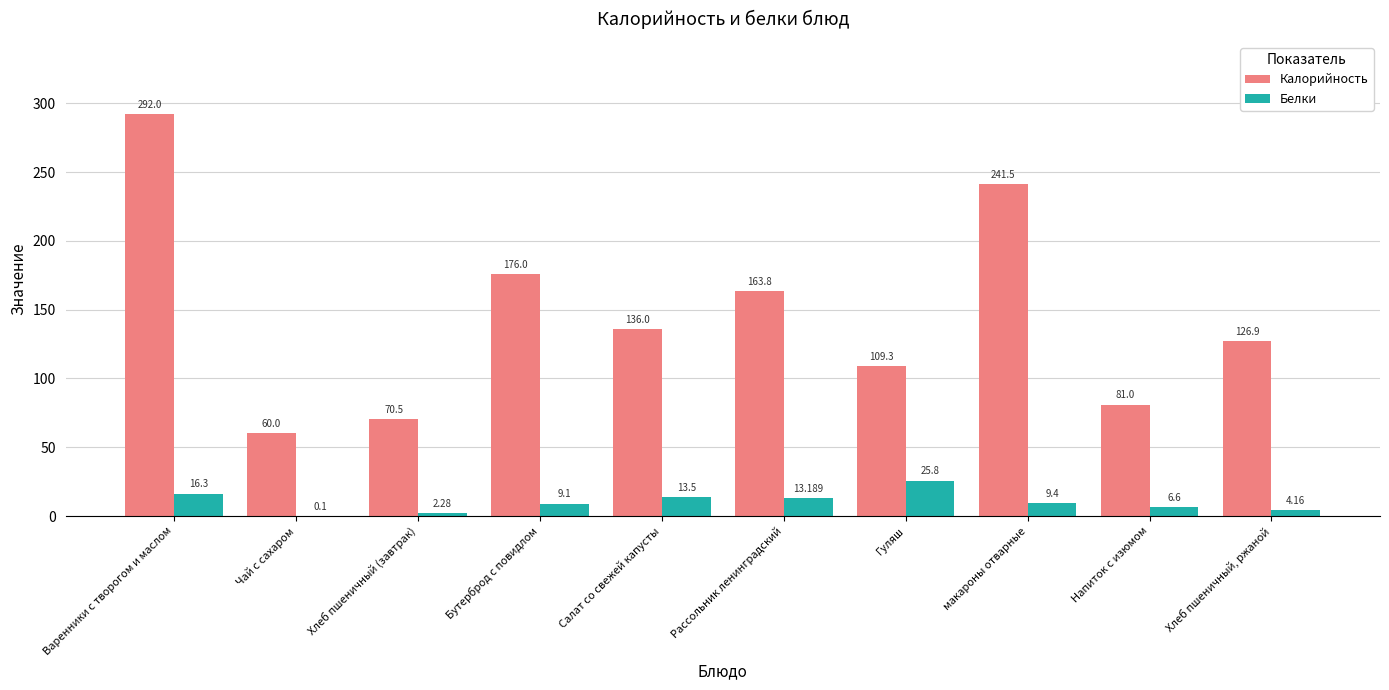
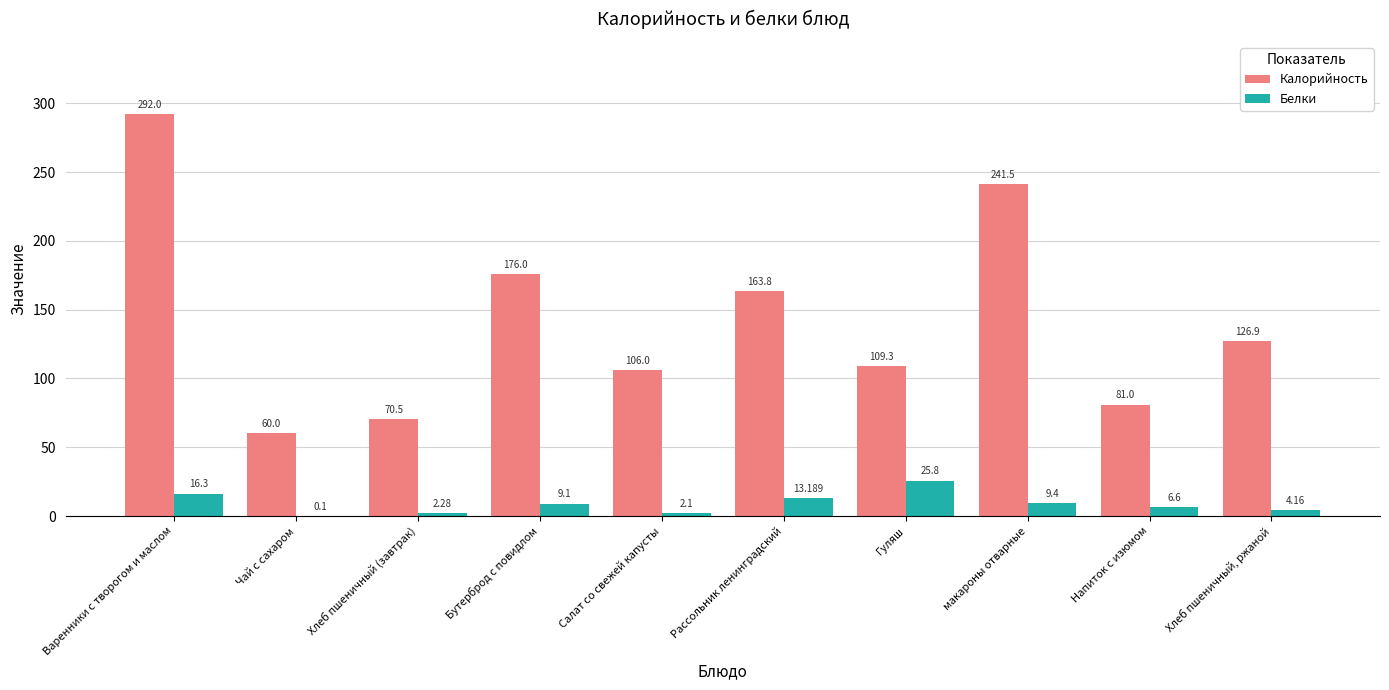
Калорийность, Салат со свежей капусты: 136.0 -> 106.0
Белки, Салат со свежей капусты: 13.5 -> 2.1
